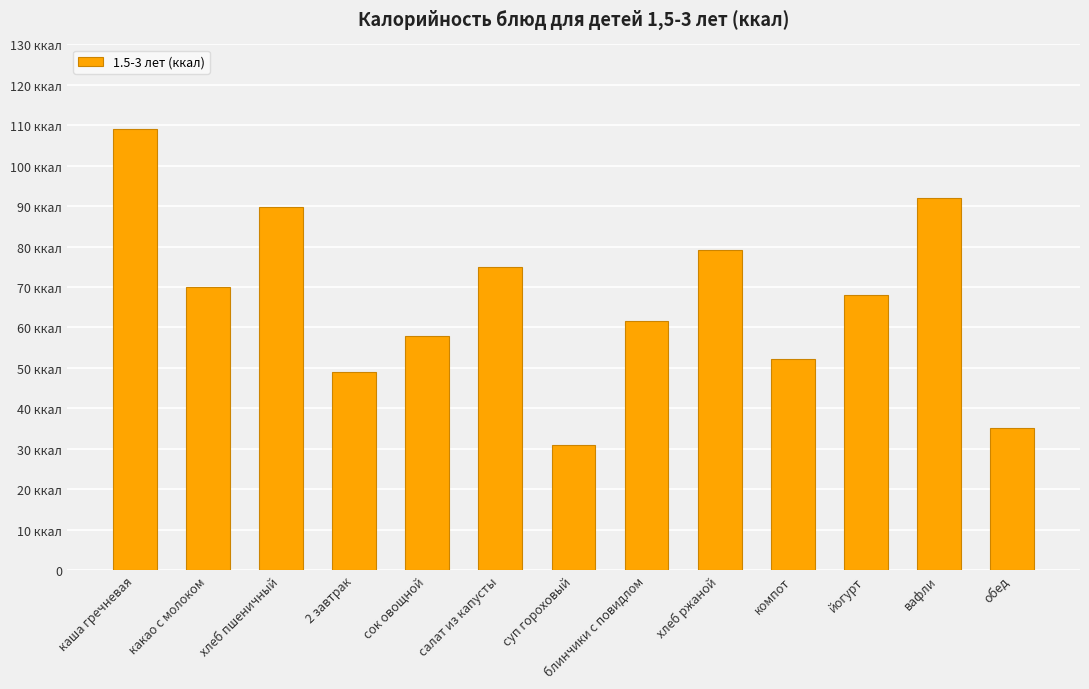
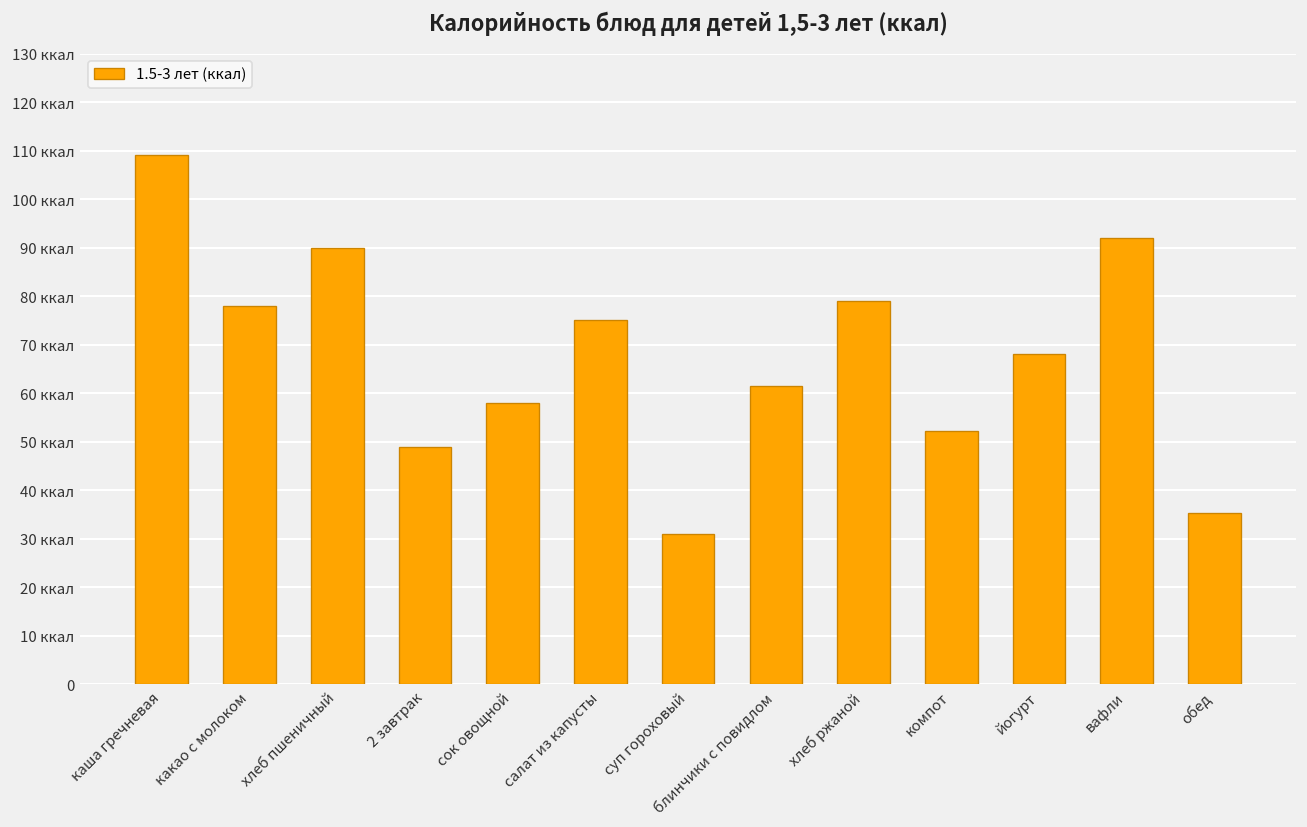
какао с молоком: 70 ккал -> 78 ккал
